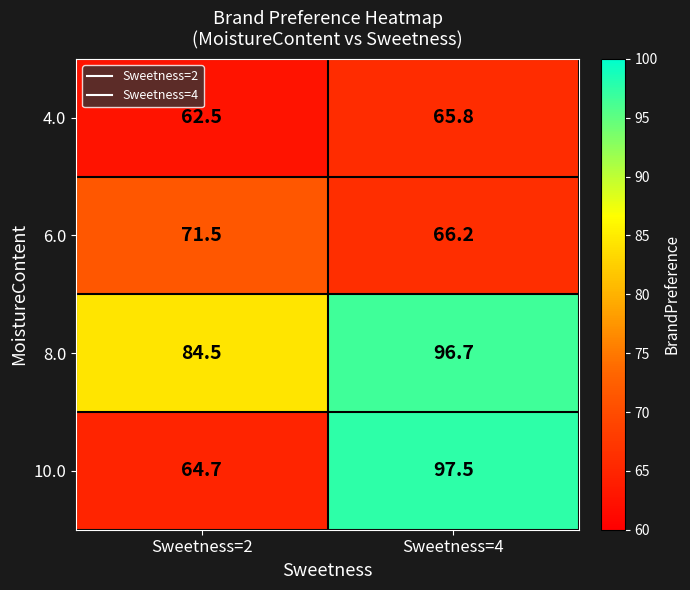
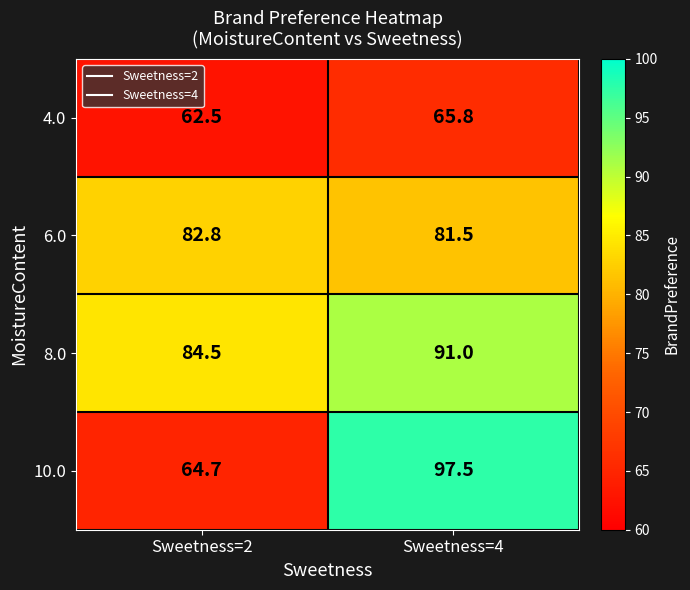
6.0, Sweetness=2: 71.5 -> 82.8
6.0, Sweetness=4: 66.2 -> 81.5
8.0, Sweetness=4: 96.7 -> 91.0
